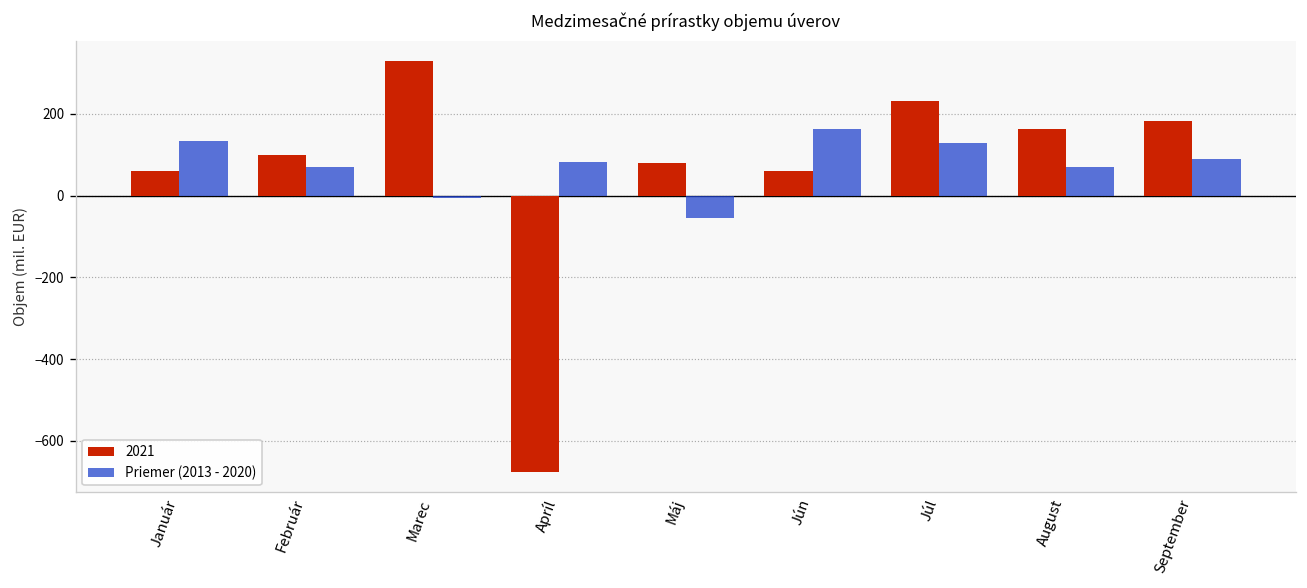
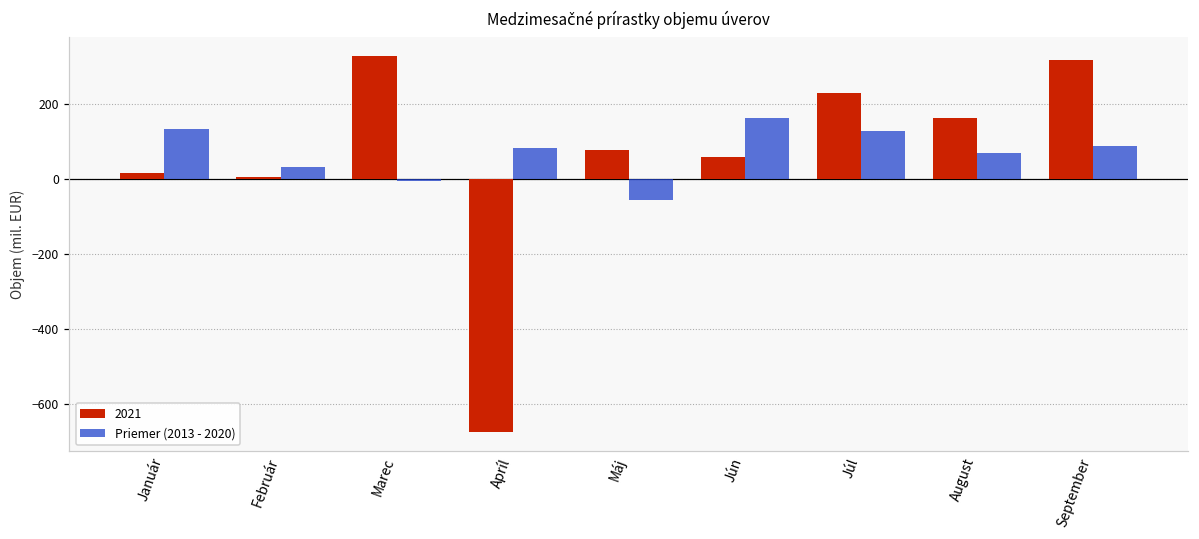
2021, Január: 60 -> 20
2021, Február: 100 -> 10
Priemer (2013 - 2020), Február: 70 -> 30
2021, September: 180 -> 320
